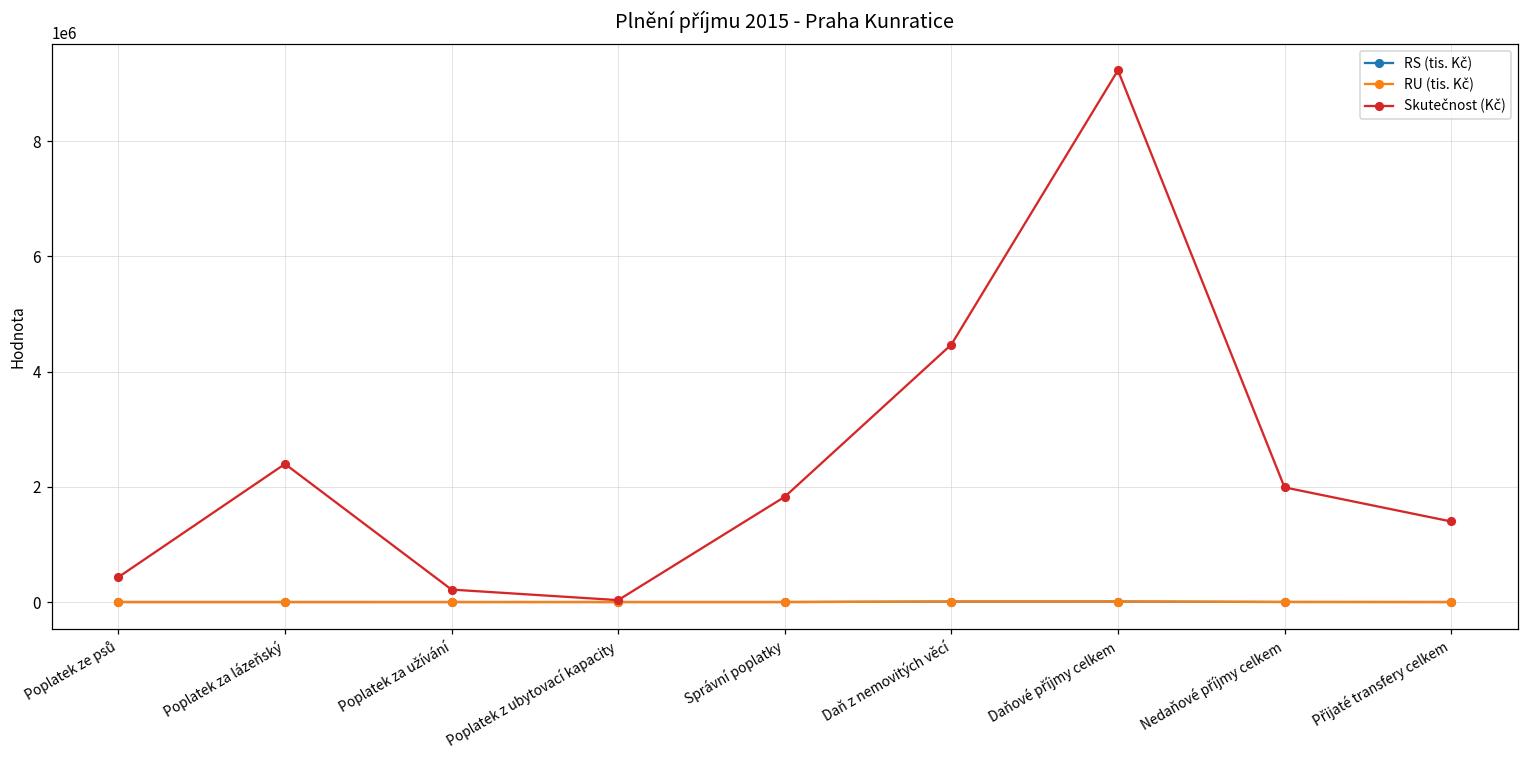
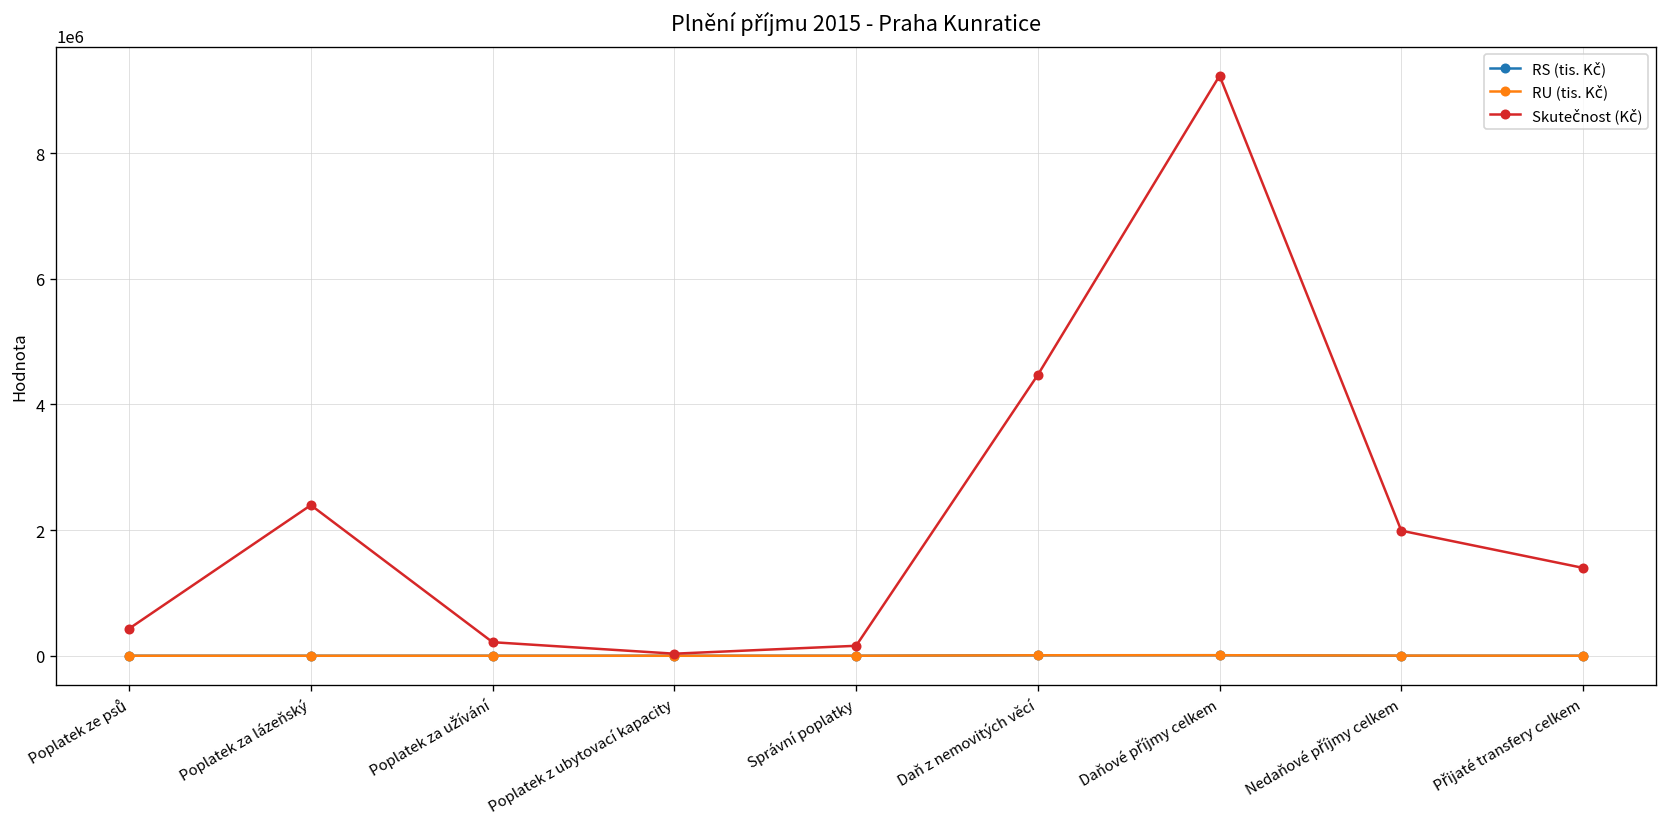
Skutečnost (Kč), Správní poplatky: 1800000 -> 200000
